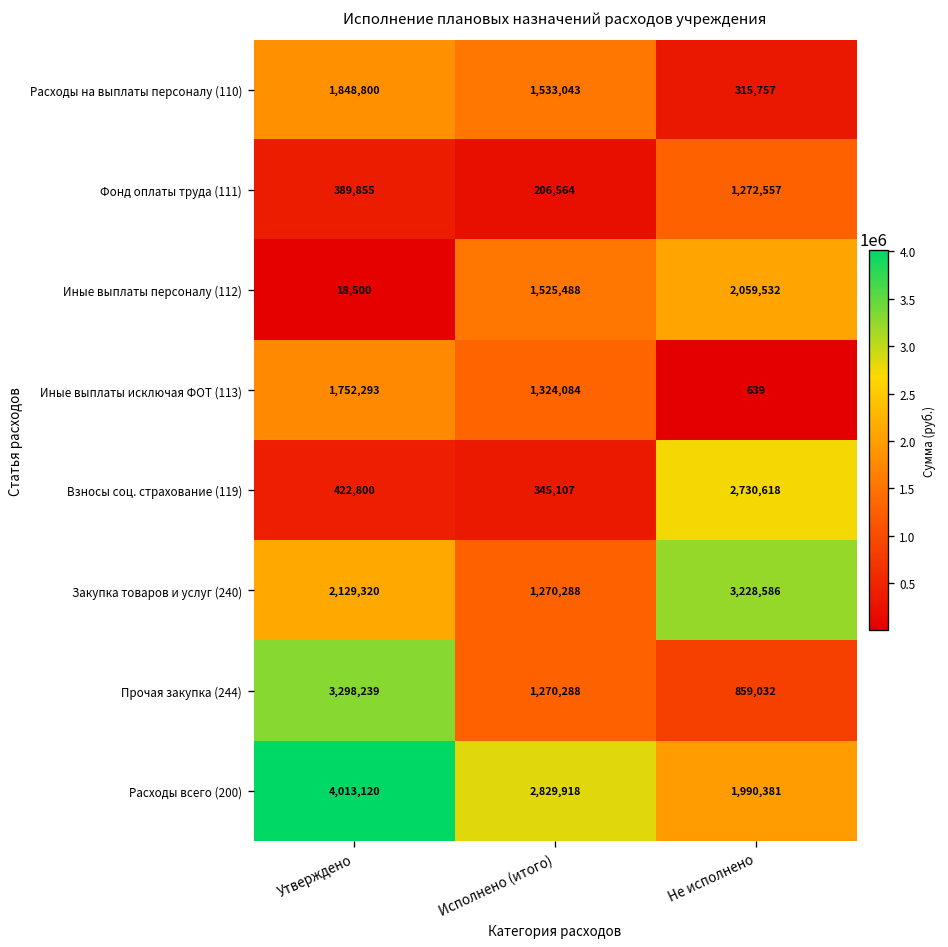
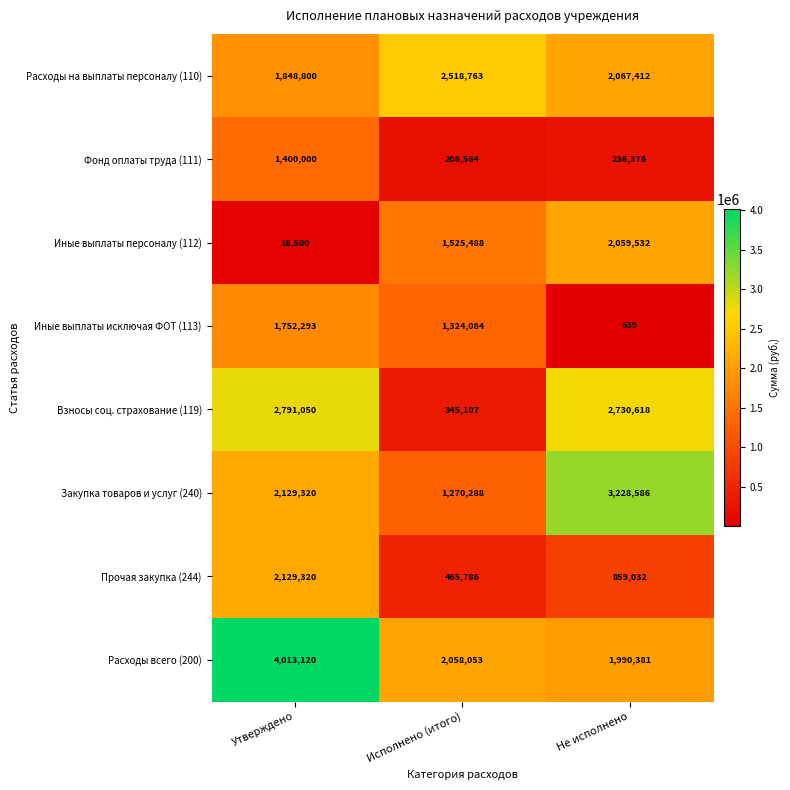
Расходы на выплаты персоналу (110), Исполнено (итого): 1,533,043 -> 2,518,763
Расходы на выплаты персоналу (110), Не исполнено: 315,757 -> 2,067,412
Фонд оплаты труда (111), Утверждено: 389,855 -> 1,400,000
Фонд оплаты труда (111), Не исполнено: 1,272,557 -> 236,376
Взносы соц. страхование (119), Утверждено: 422,800 -> 2,791,050
Прочая закупка (244), Утверждено: 3,298,239 -> 2,129,320
Прочая закупка (244), Исполнено (итого): 1,270,288 -> 465,786
Расходы всего (200), Исполнено (итого): 2,829,918 -> 2,058,053
